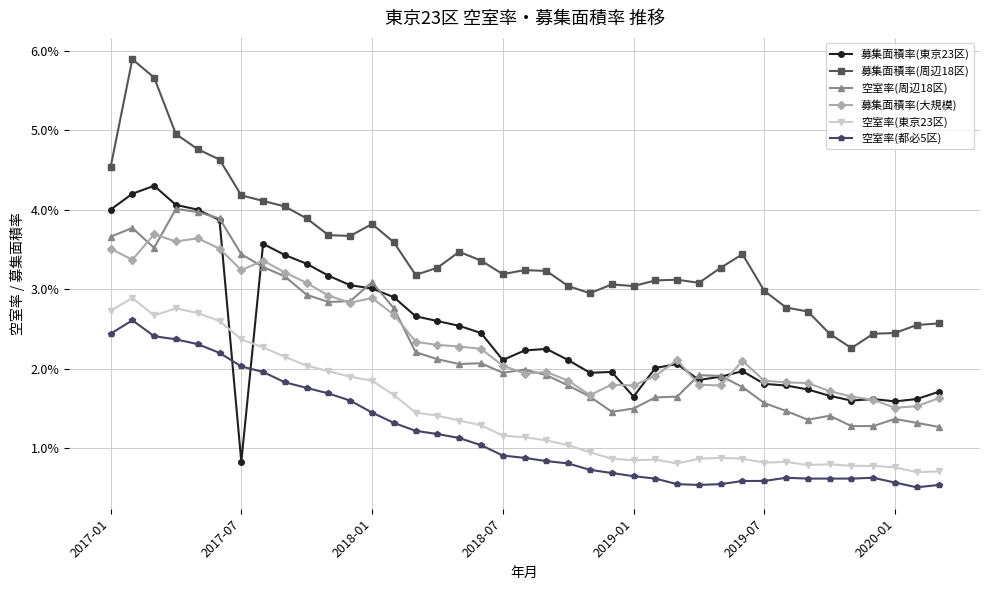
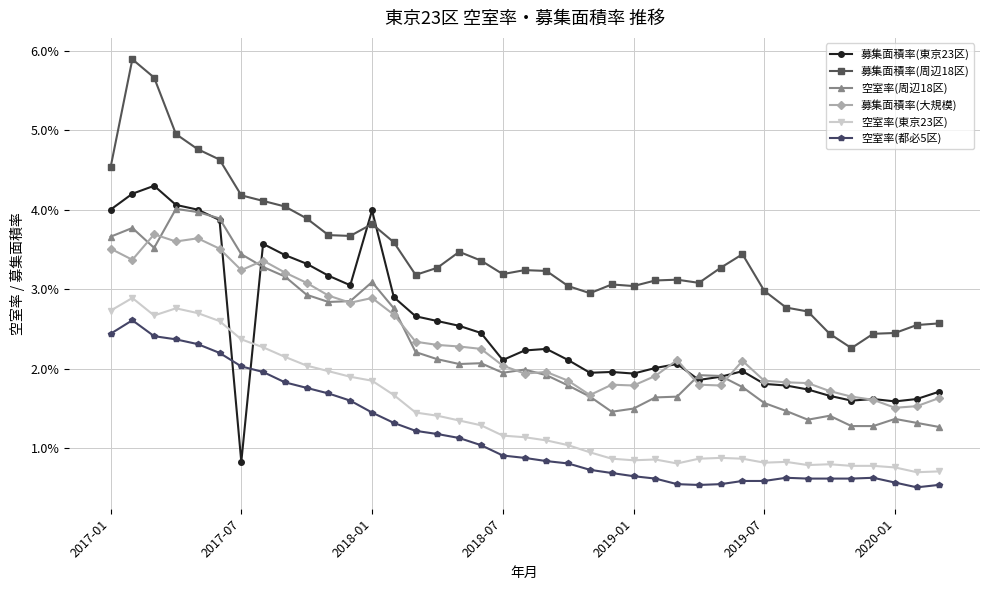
募集面積率(東京23区), 2018-01: 3.0% -> 4.0%
募集面積率(東京23区), 2019-01: 1.7% -> 1.9%
